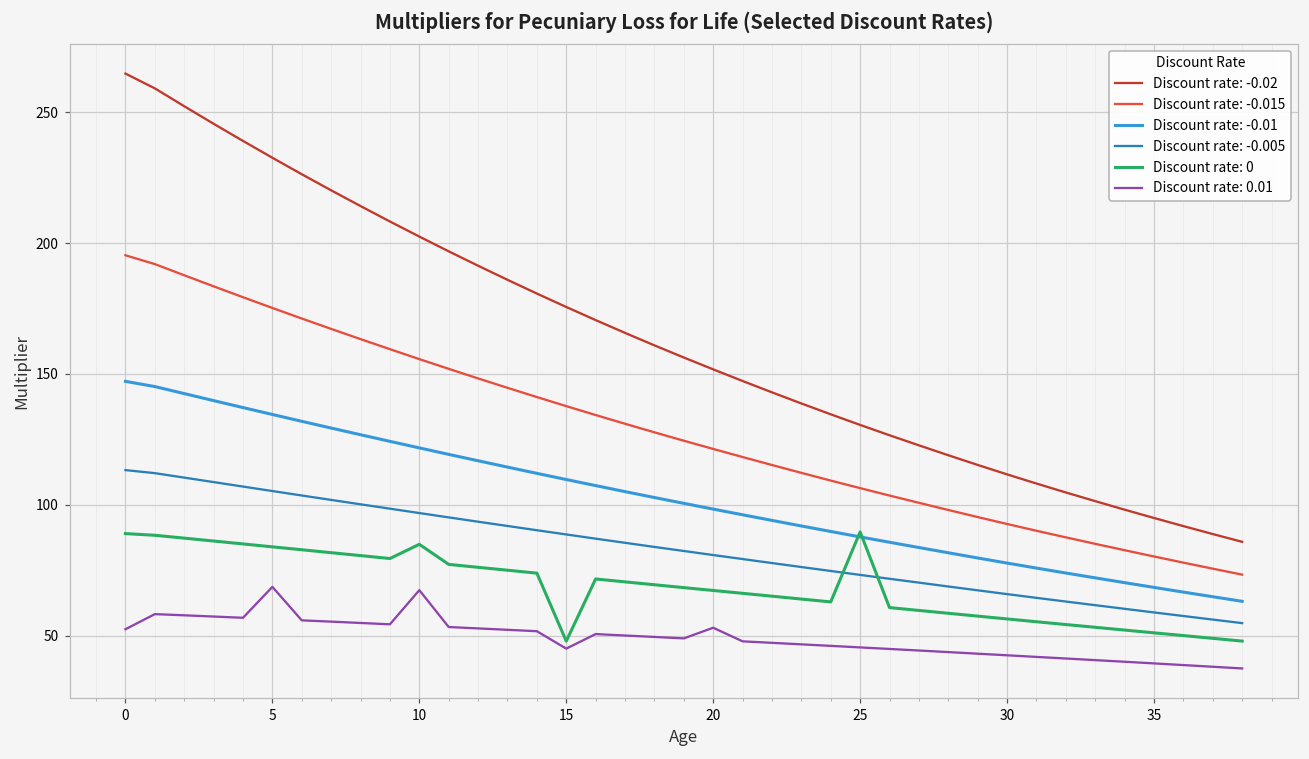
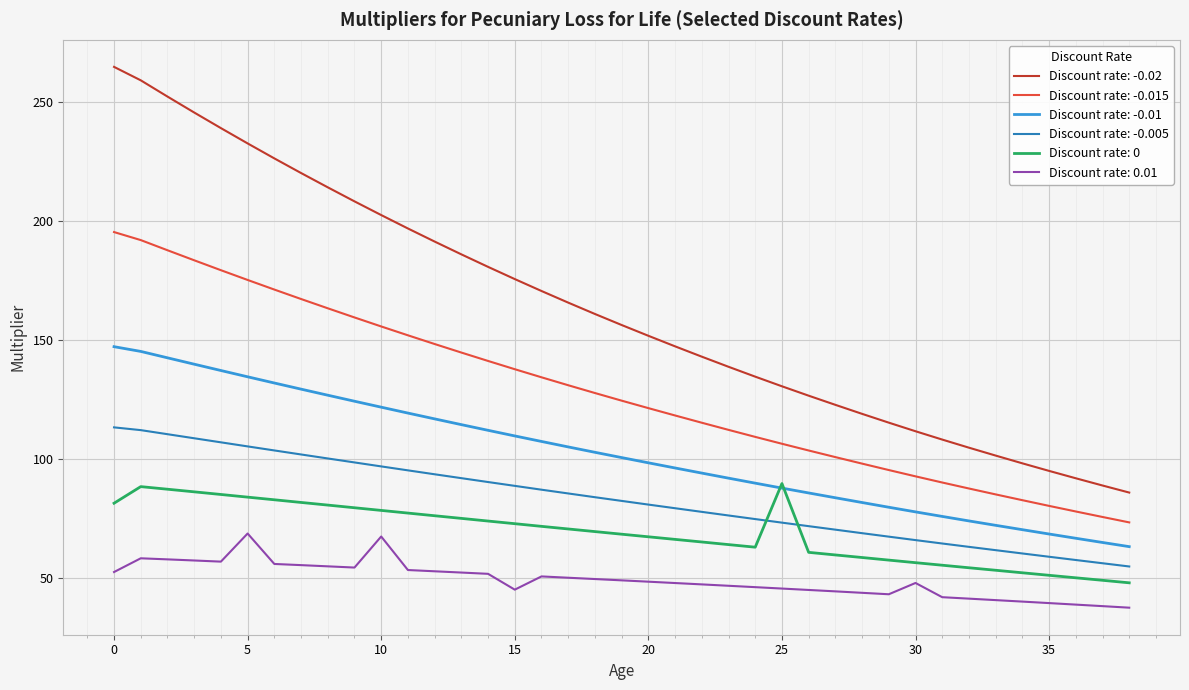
Discount rate: 0, 0: 89 -> 81
Discount rate: 0, 10: 85 -> 78
Discount rate: 0, 15: 48 -> 73
Discount rate: 0.01, 20: 53 -> 48
Discount rate: 0.01, 30: 42 -> 48
